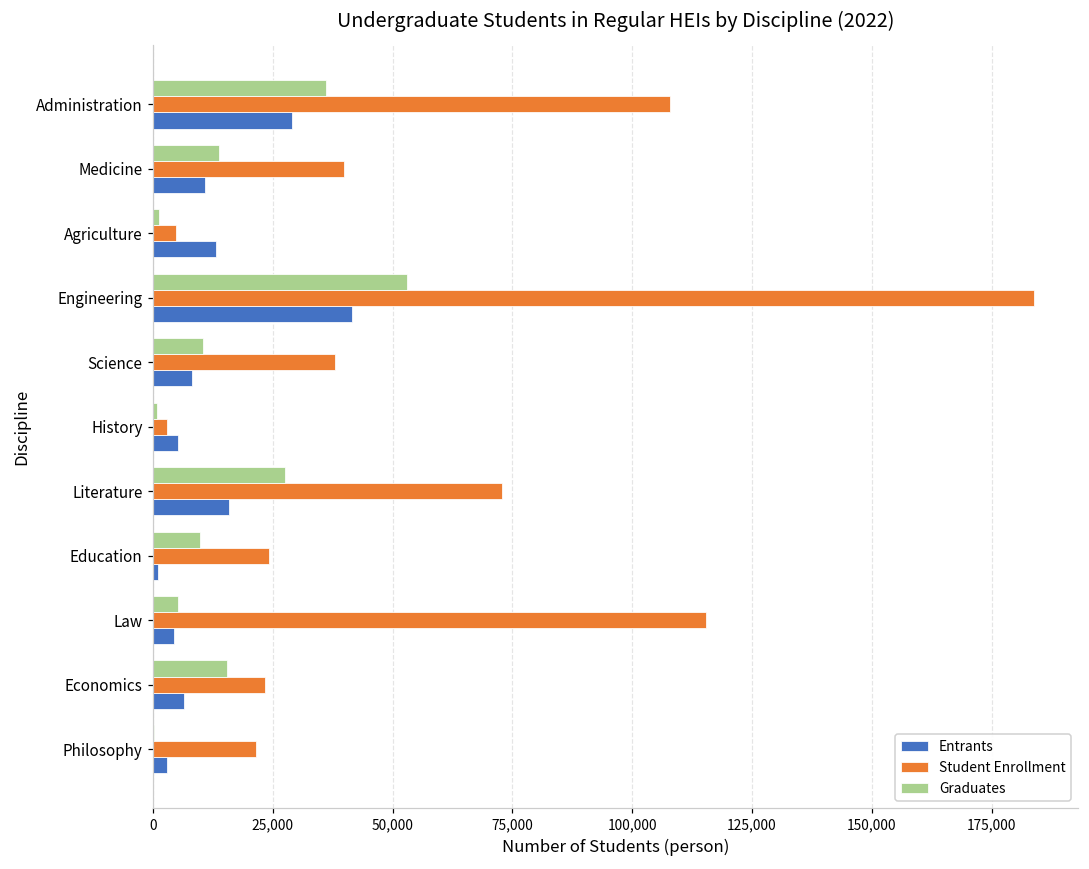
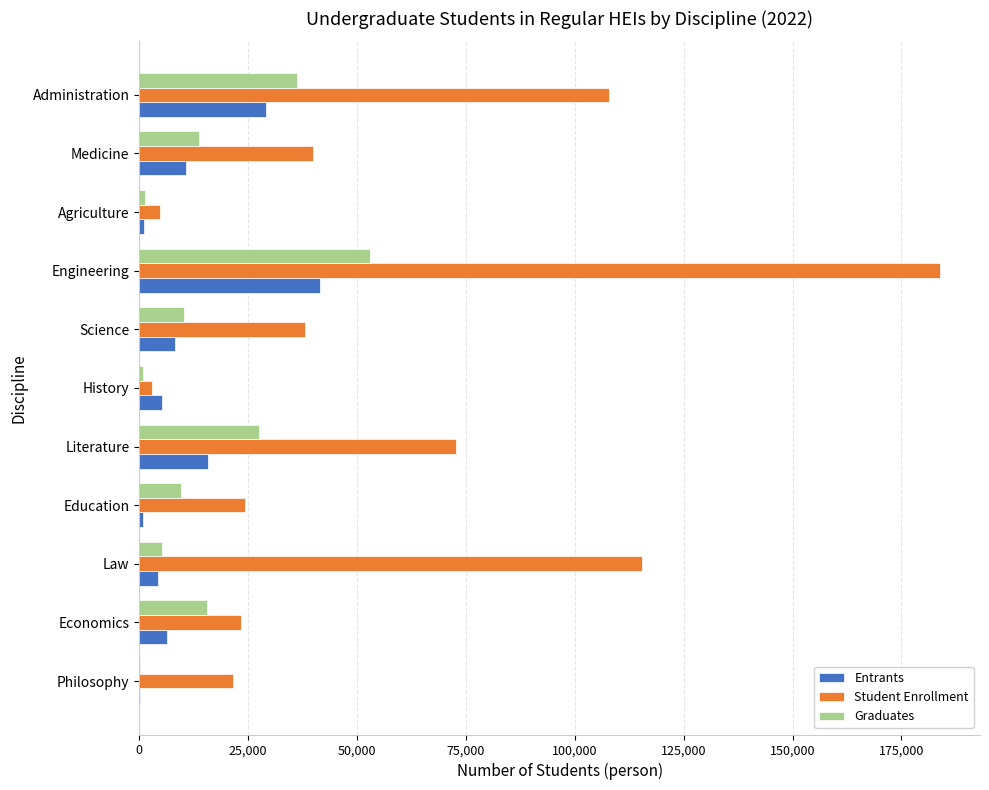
Entrants, Agriculture: 13,000 -> 1,000
Entrants, Philosophy: 3,000 -> 0
